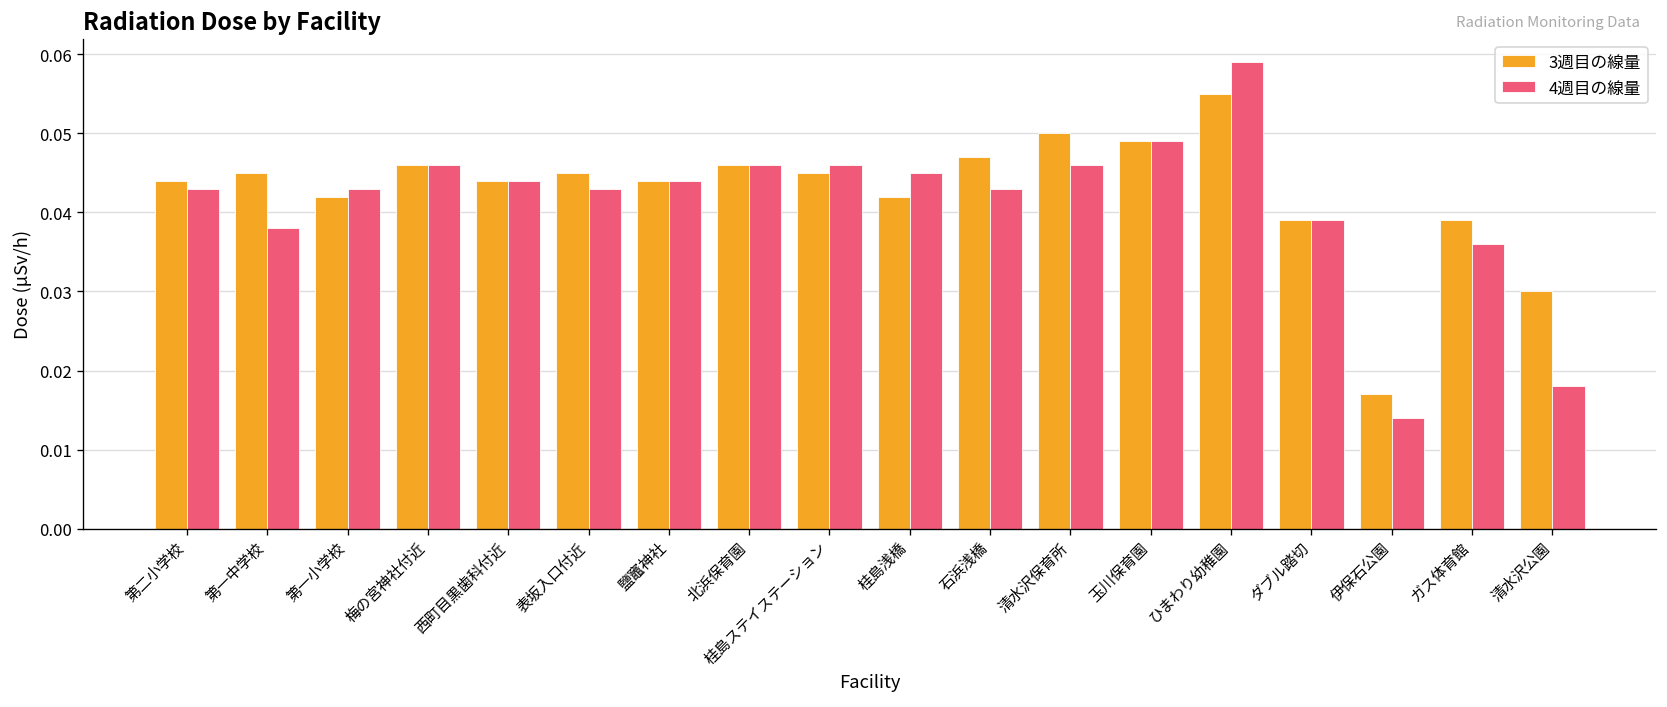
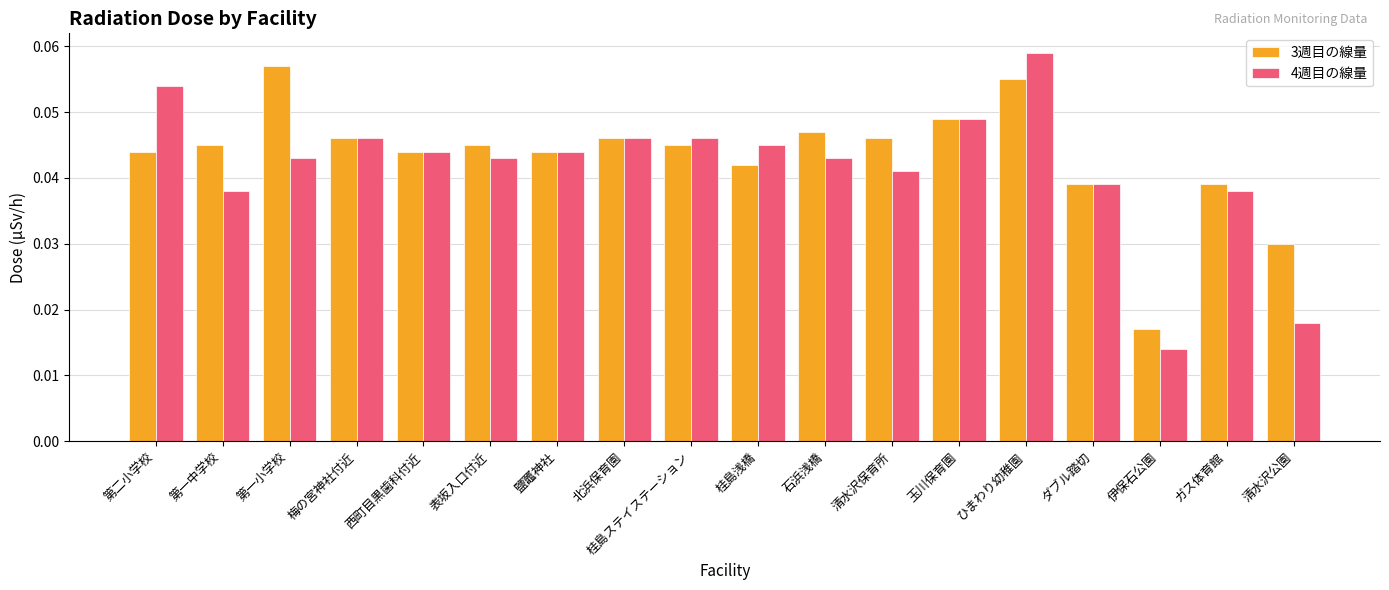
4週目の線量, 第二小学校: 0.043 -> 0.054
3週目の線量, 第一小学校: 0.042 -> 0.057
3週目の線量, 清水沢保育所: 0.050 -> 0.046
4週目の線量, 清水沢保育所: 0.046 -> 0.041
4週目の線量, ガス体育館: 0.036 -> 0.038
